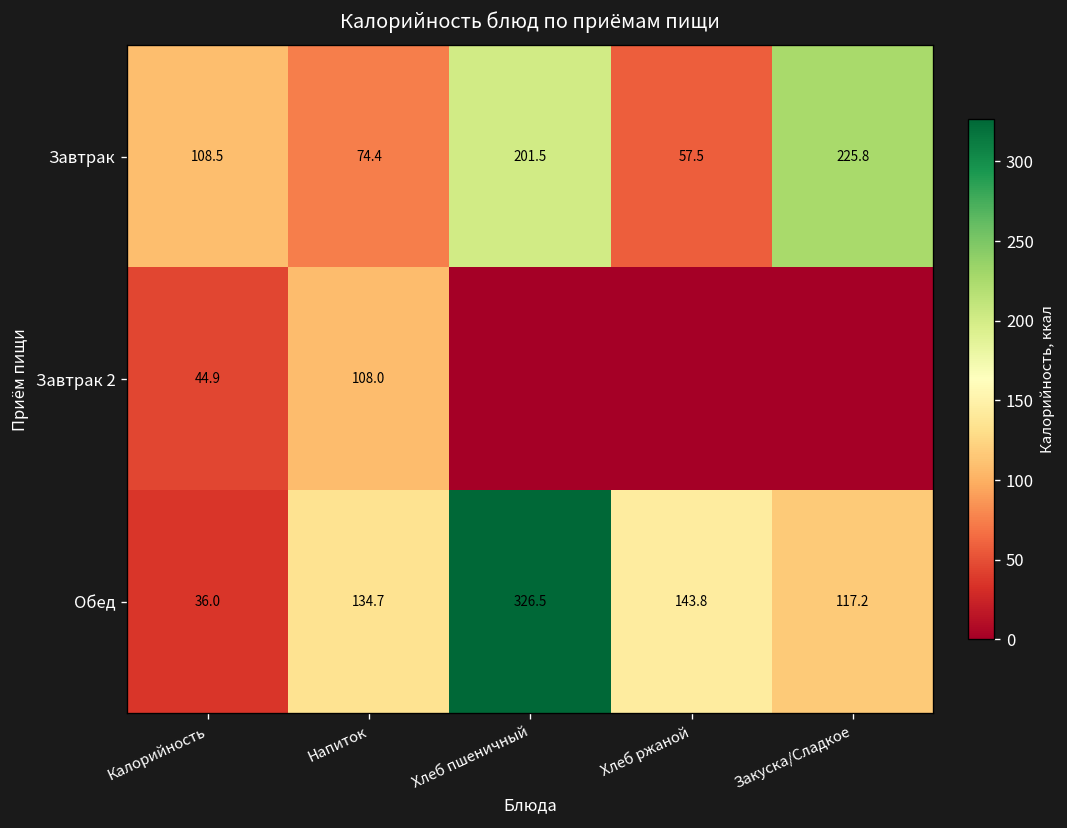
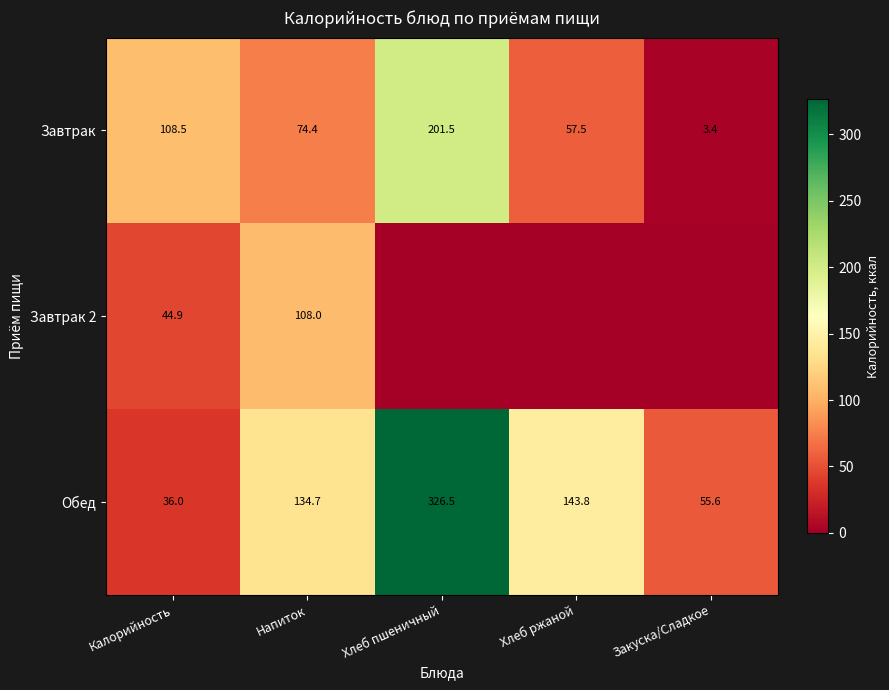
Завтрак, Закуска/Сладкое: 225.8 -> 3.4
Обед, Закуска/Сладкое: 117.2 -> 55.6
